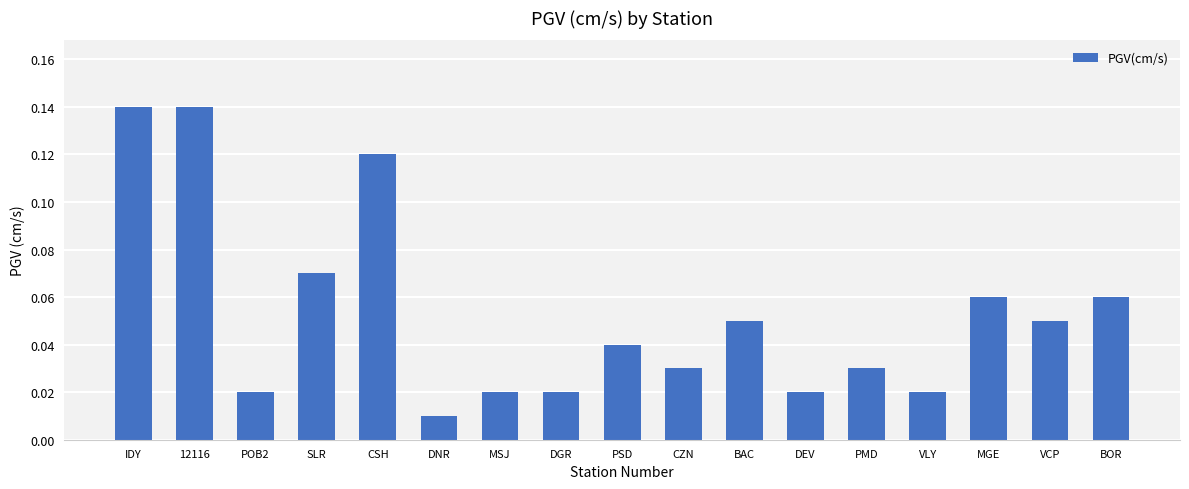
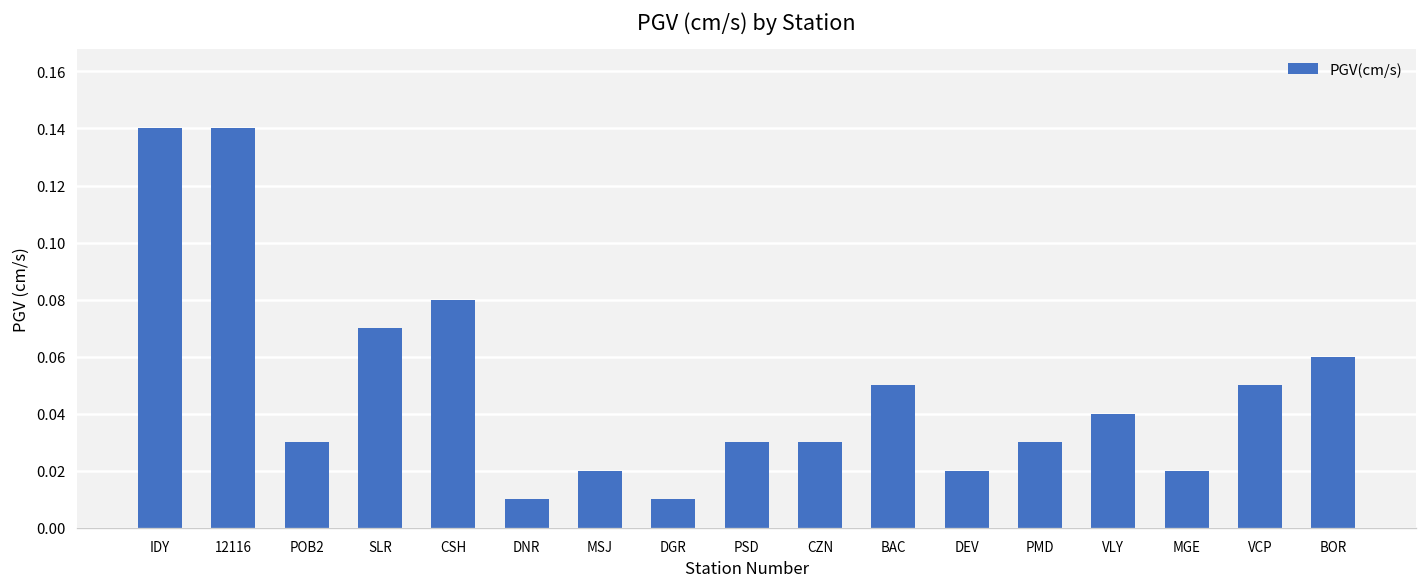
POB2: 0.02 -> 0.03
CSH: 0.12 -> 0.08
DGR: 0.02 -> 0.01
PSD: 0.04 -> 0.03
VLY: 0.02 -> 0.04
MGE: 0.06 -> 0.02
